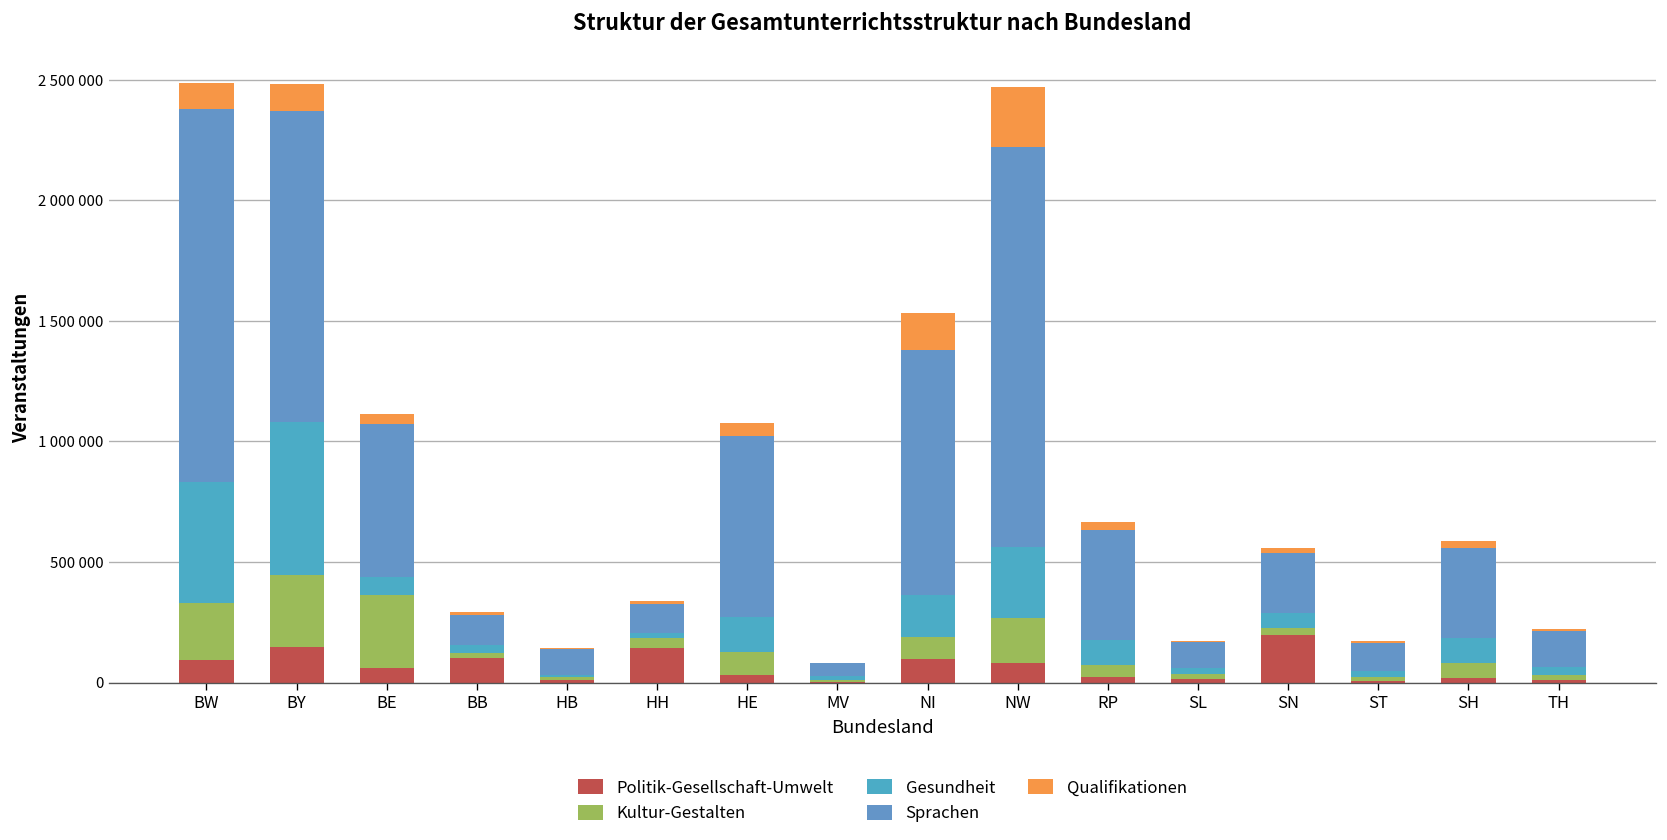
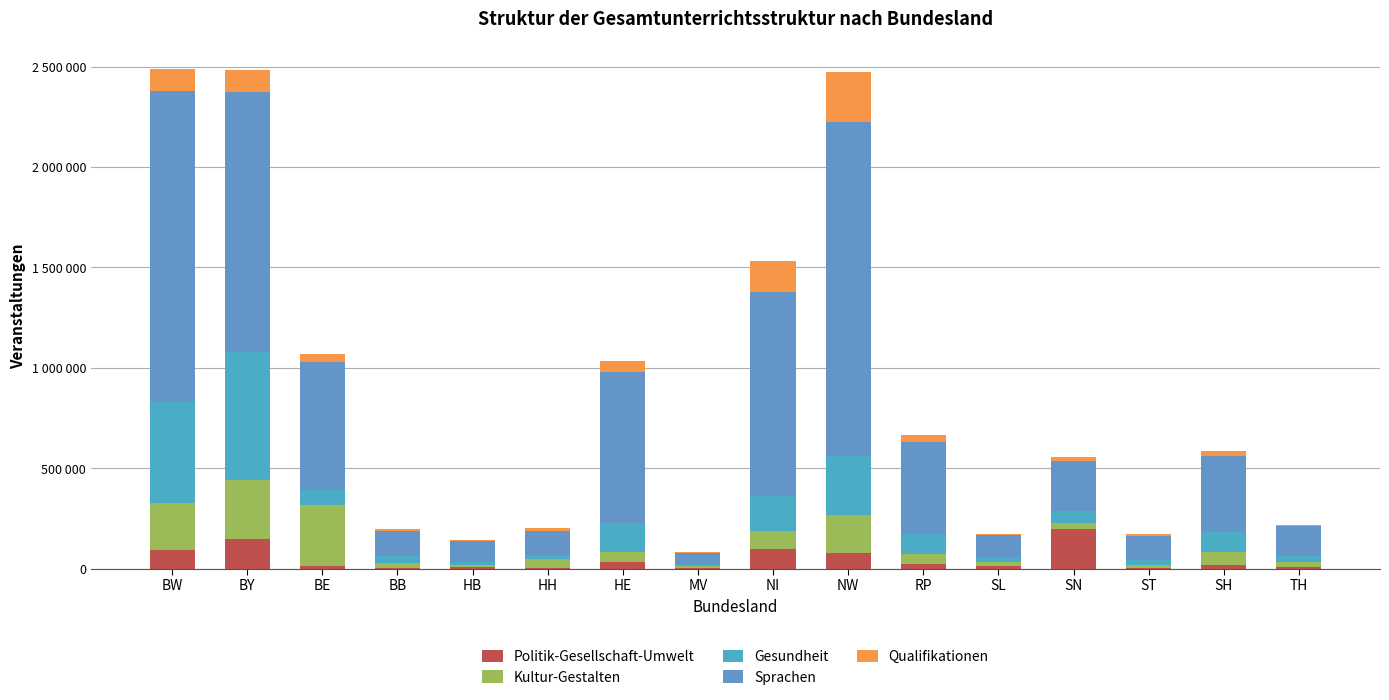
Politik-Gesellschaft-Umwelt, BE: 60000 -> 20000
Politik-Gesellschaft-Umwelt, BB: 100000 -> 0
Politik-Gesellschaft-Umwelt, HH: 140000 -> 10000
Kultur-Gestalten, HE: 90000 -> 50000
